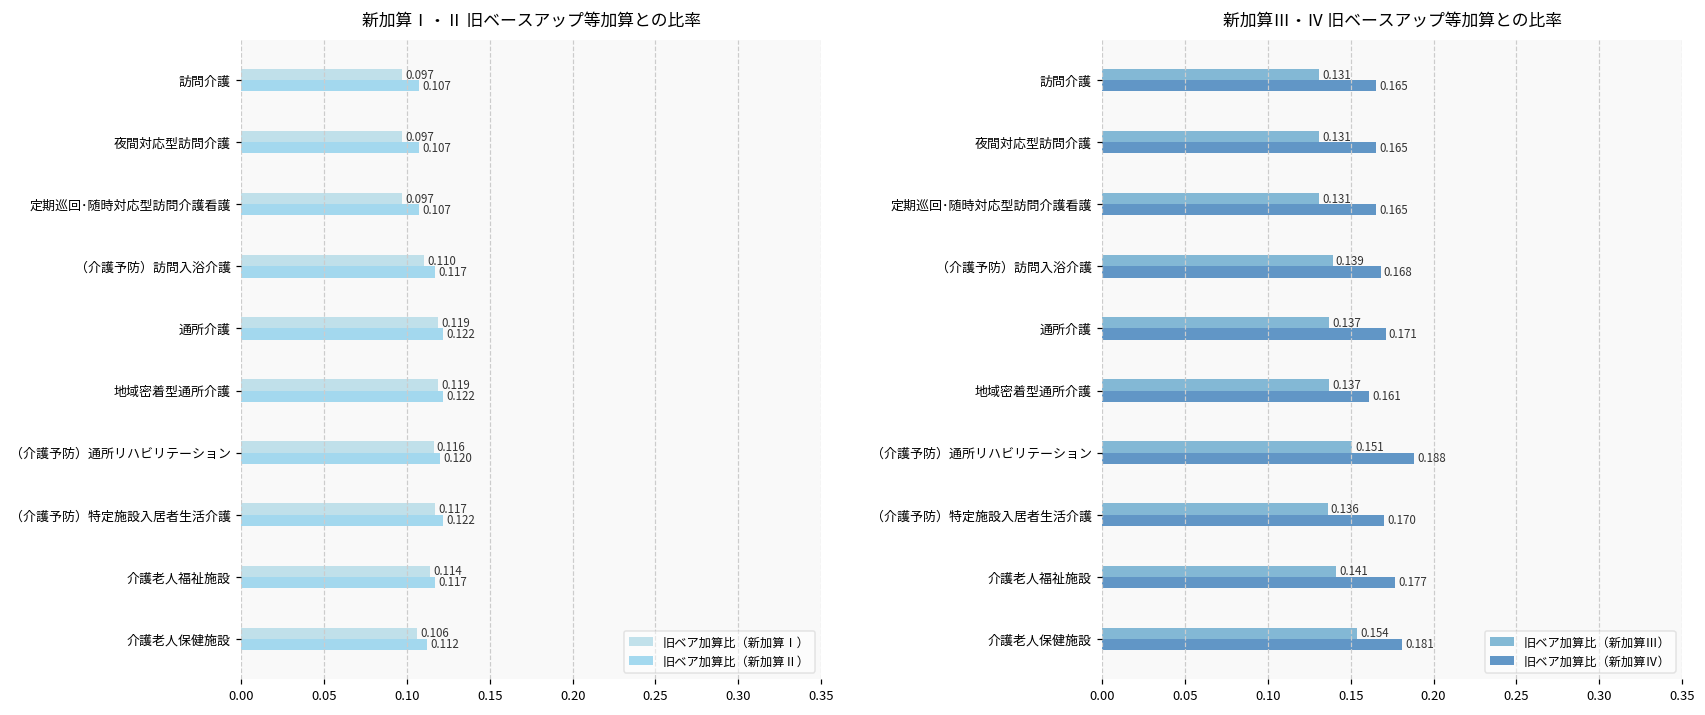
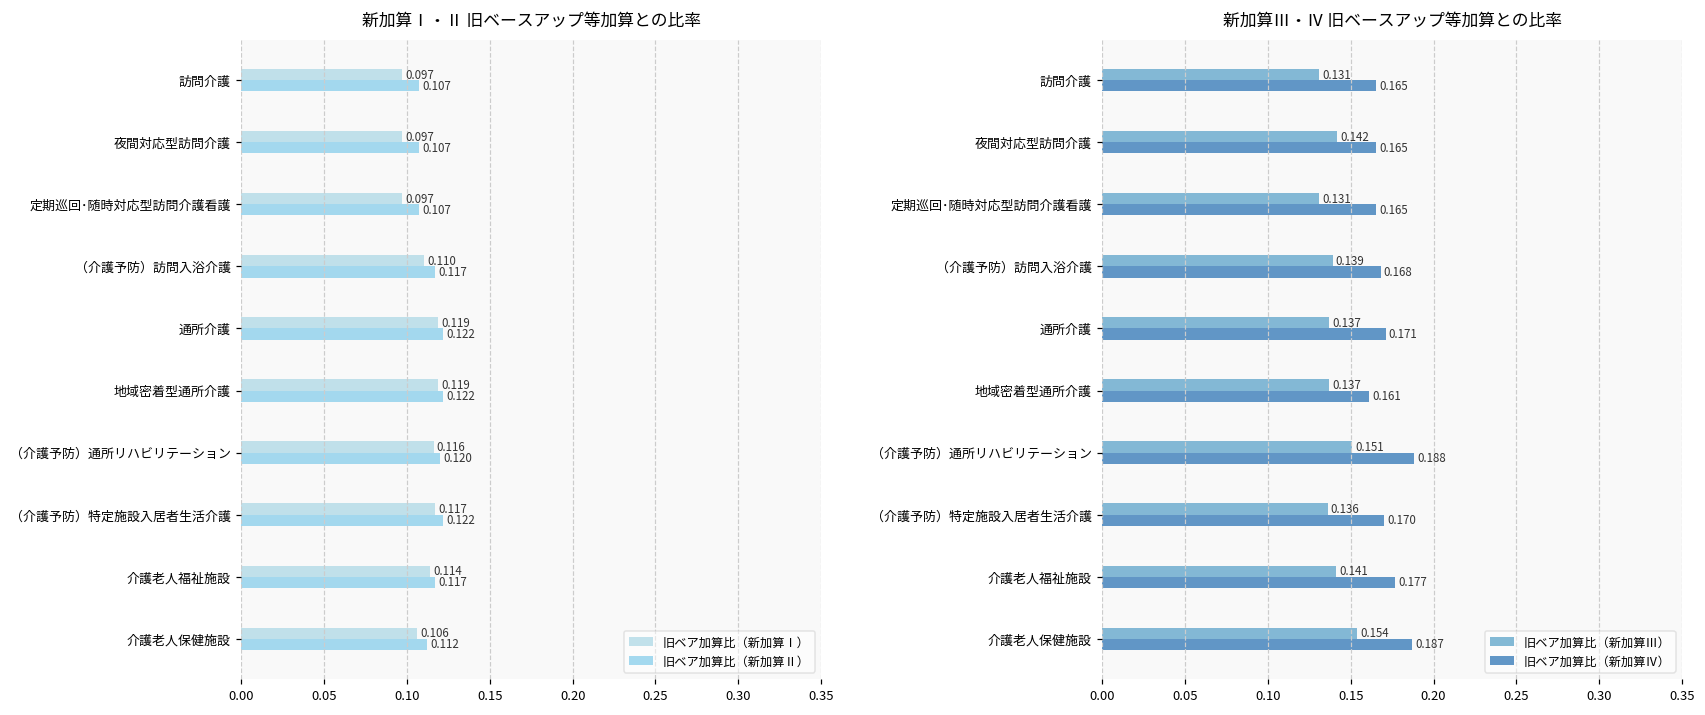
新加算Ⅲ・Ⅳ 旧ベースアップ等加算との比率, 旧ベア加算比（新加算Ⅲ）, 夜間対応型訪問介護: 0.131 -> 0.142
新加算Ⅲ・Ⅳ 旧ベースアップ等加算との比率, 旧ベア加算比（新加算Ⅳ）, 介護老人保健施設: 0.181 -> 0.187
